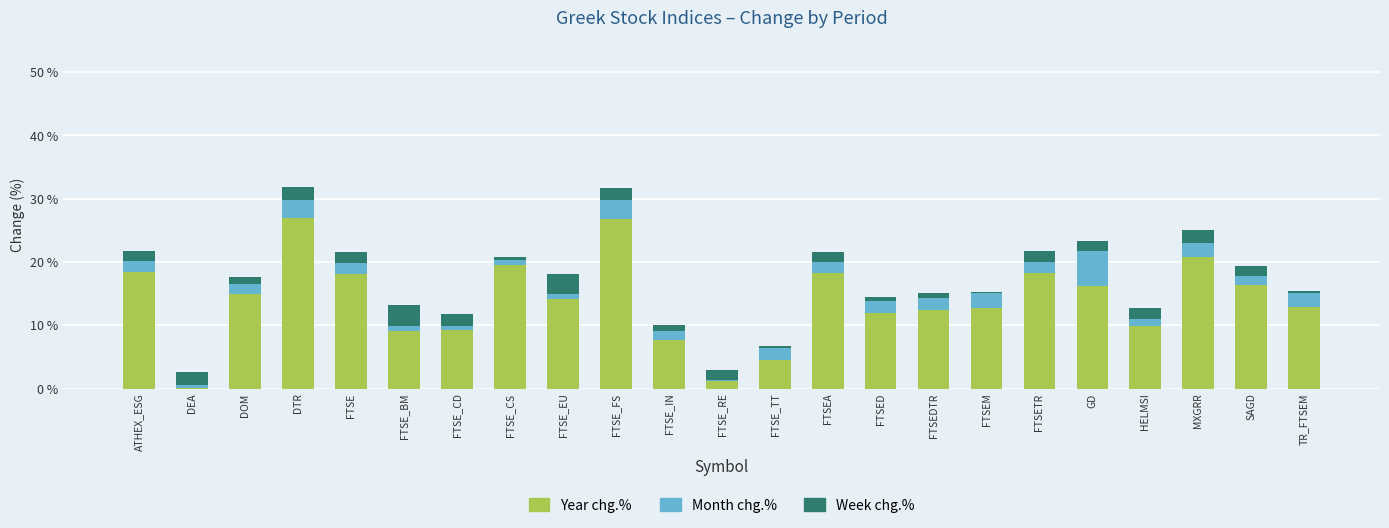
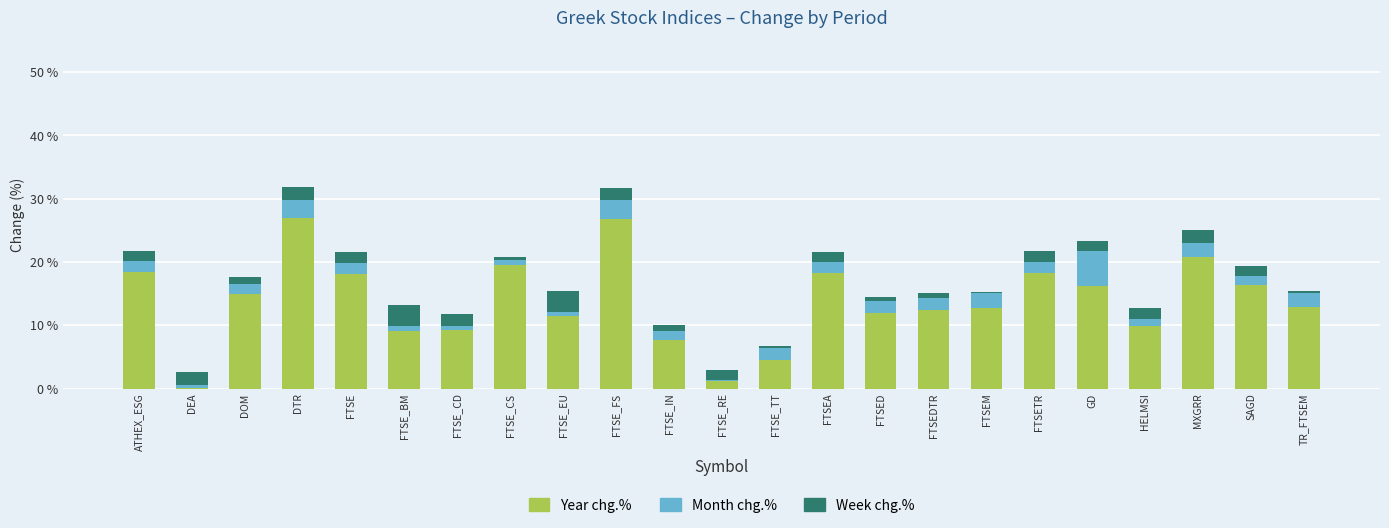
Year chg.%, FTSE_EU: 14 % -> 12 %
